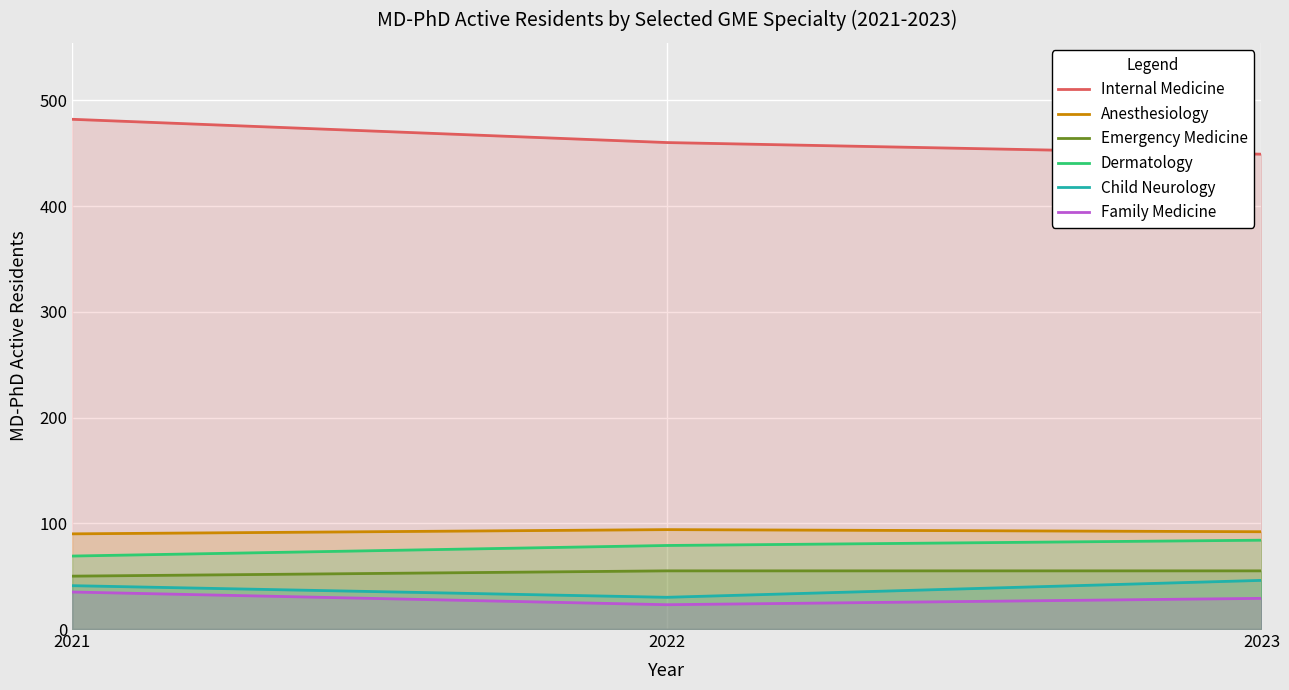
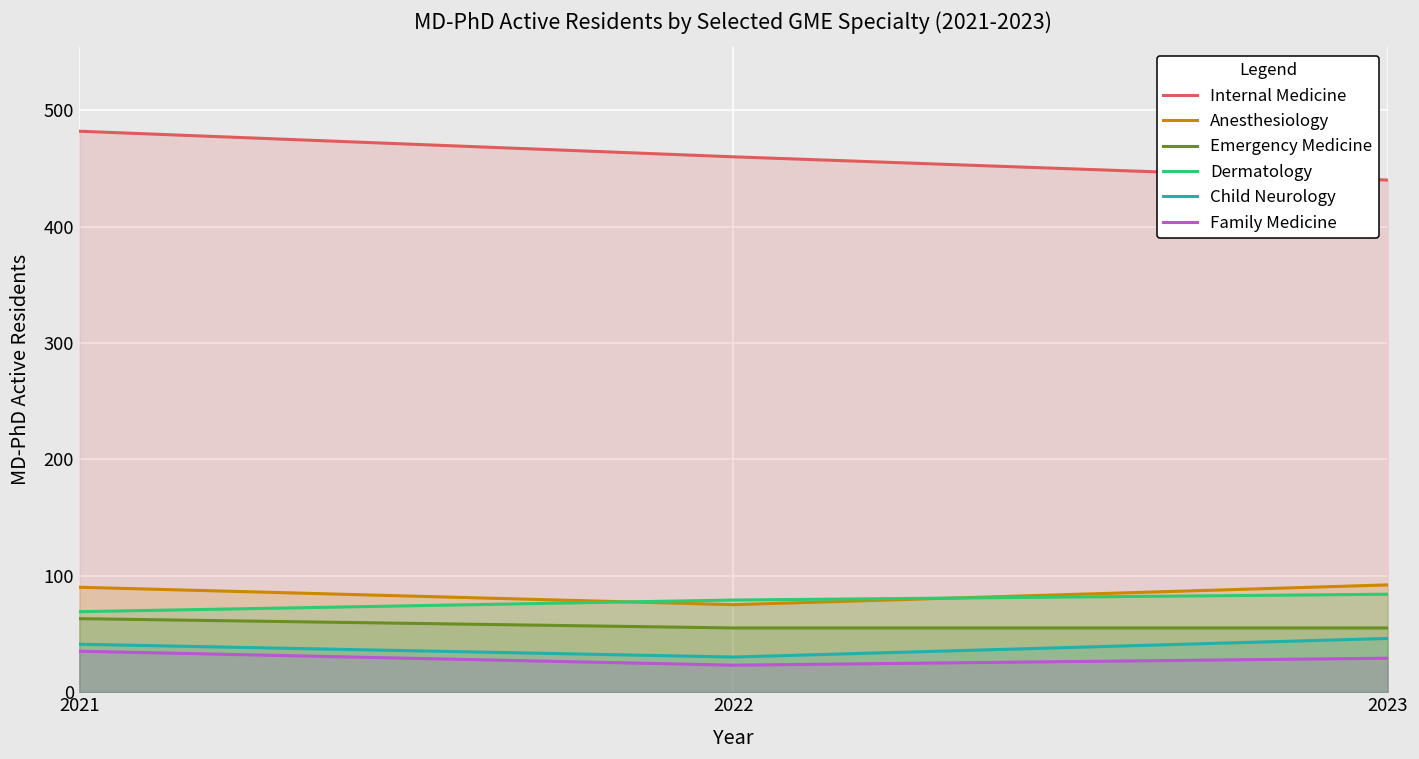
Emergency Medicine, 2021: 50 -> 63
Anesthesiology, 2022: 94 -> 75
Internal Medicine, 2023: 449 -> 440
